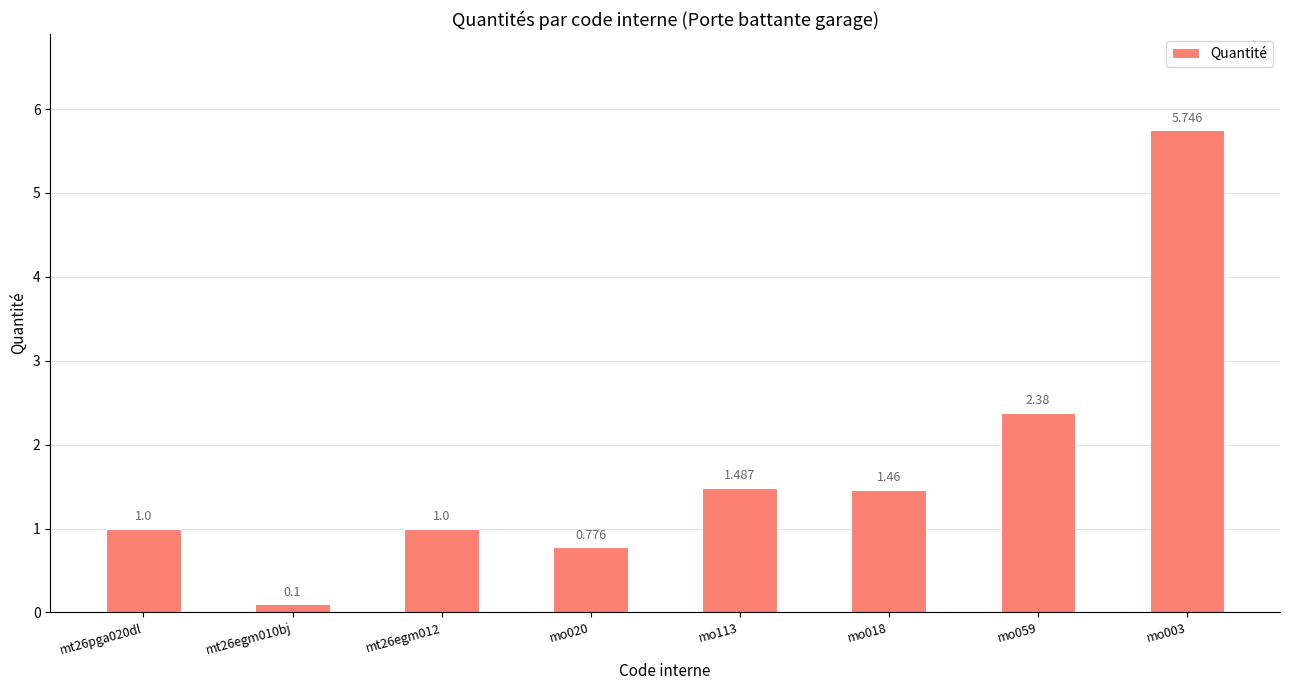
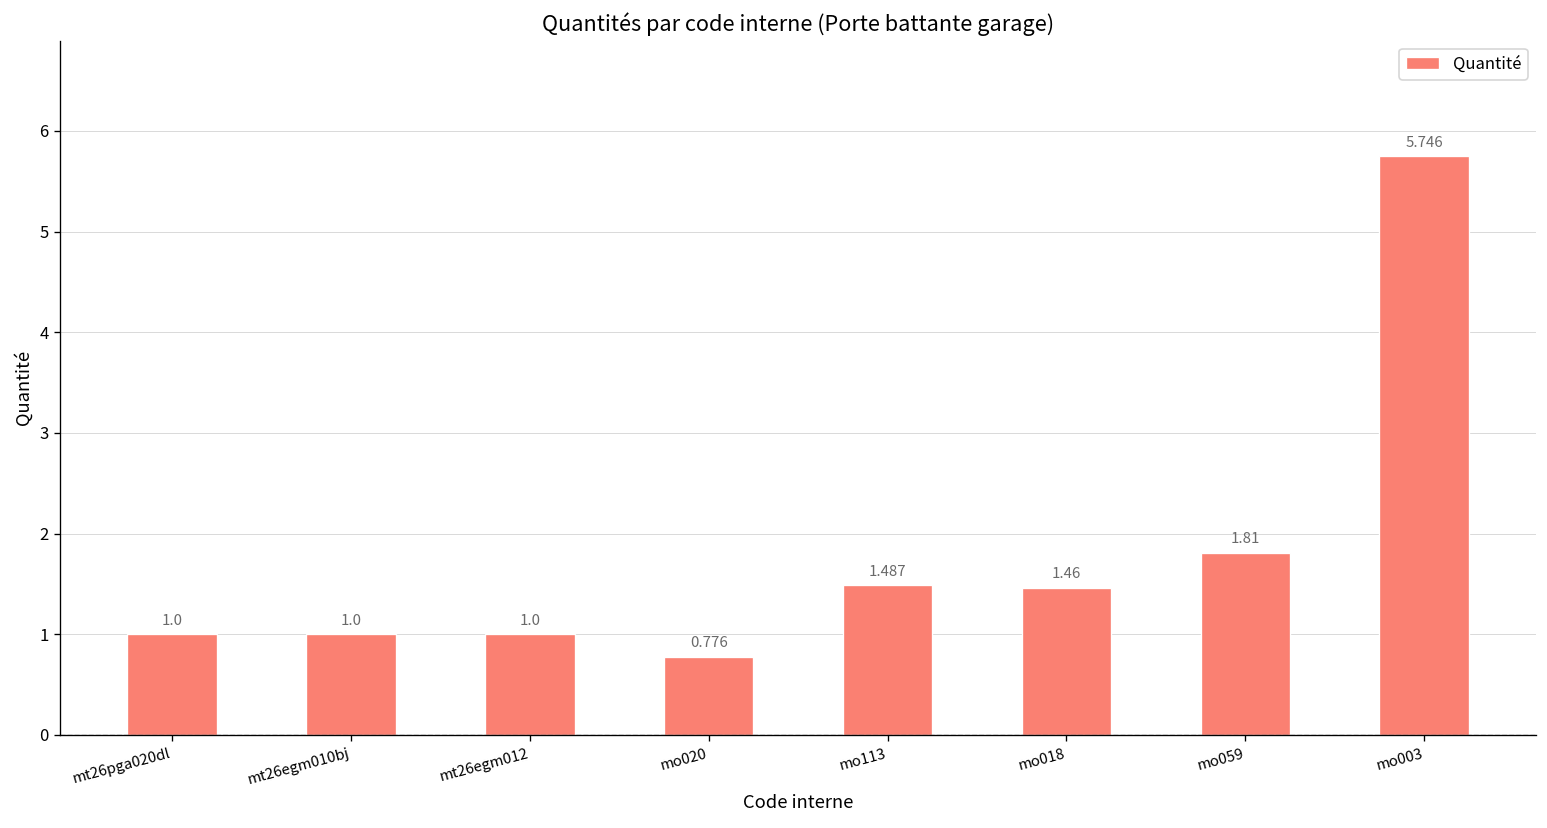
mt26egm010bj: 0.1 -> 1.0
mo059: 2.38 -> 1.81
